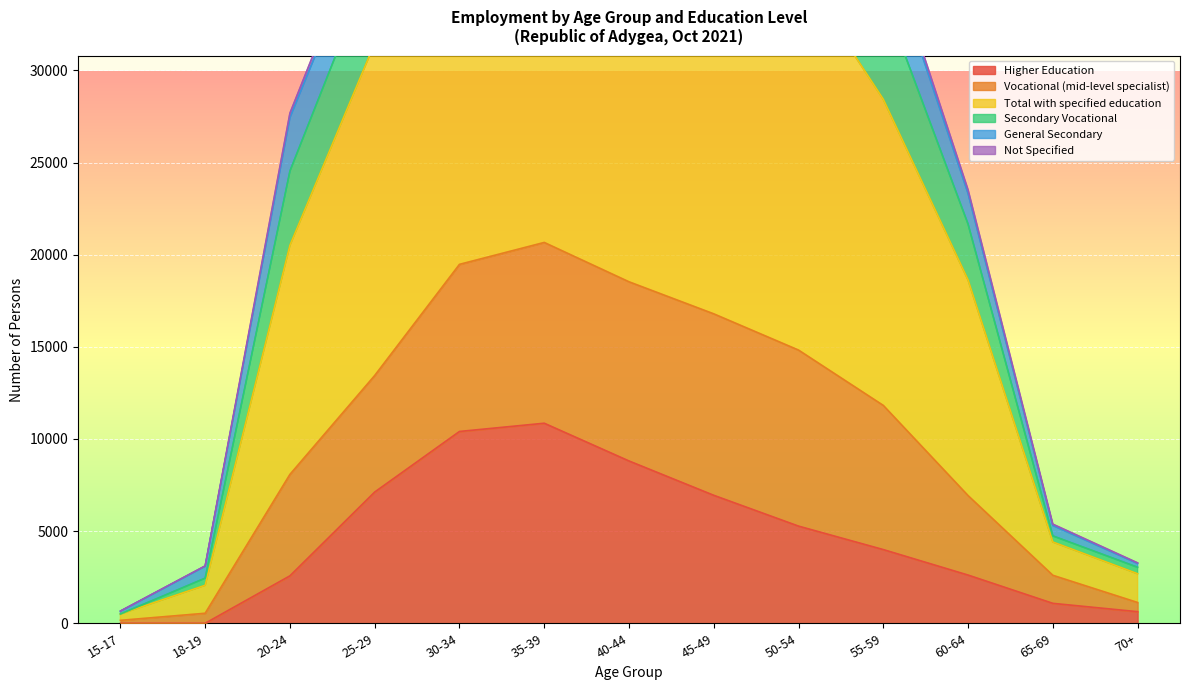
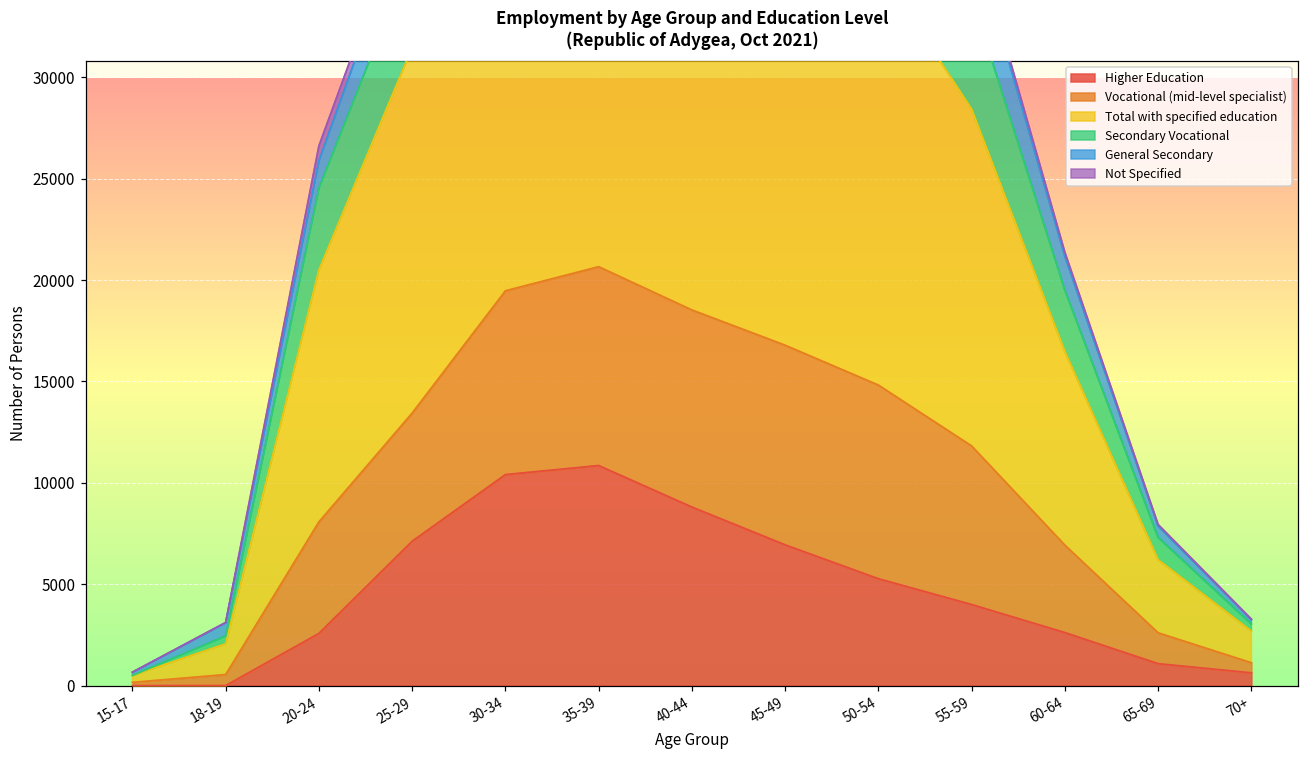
General Secondary, 20-24: 2900 -> 1300
Not Specified, 20-24: 200 -> 700
Total with specified education, 60-64: 11700 -> 9600
Total with specified education, 65-69: 1800 -> 3600
Secondary Vocational, 65-69: 300 -> 1100
